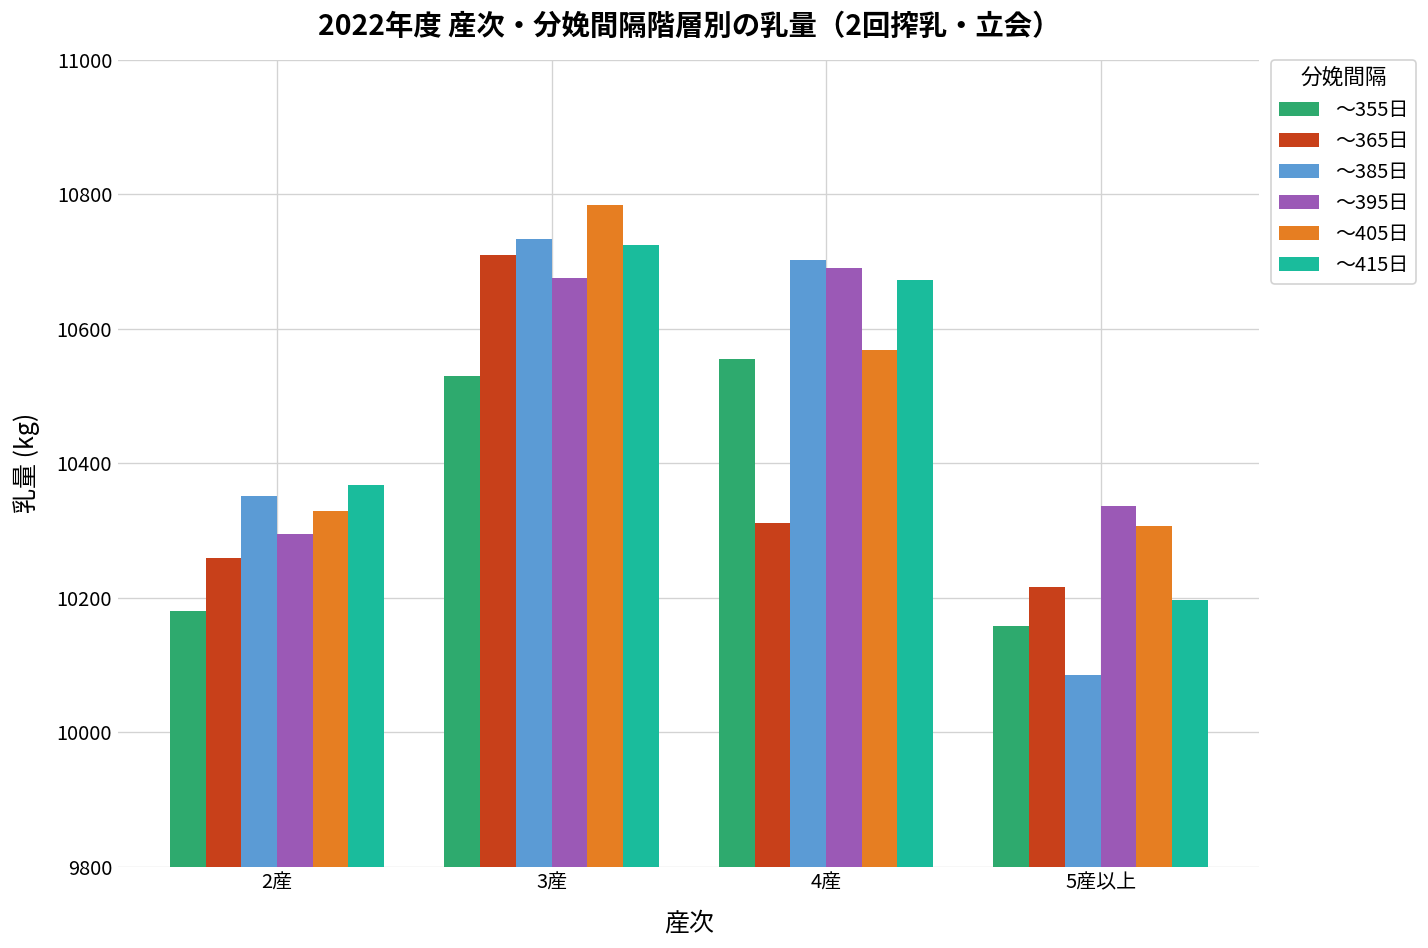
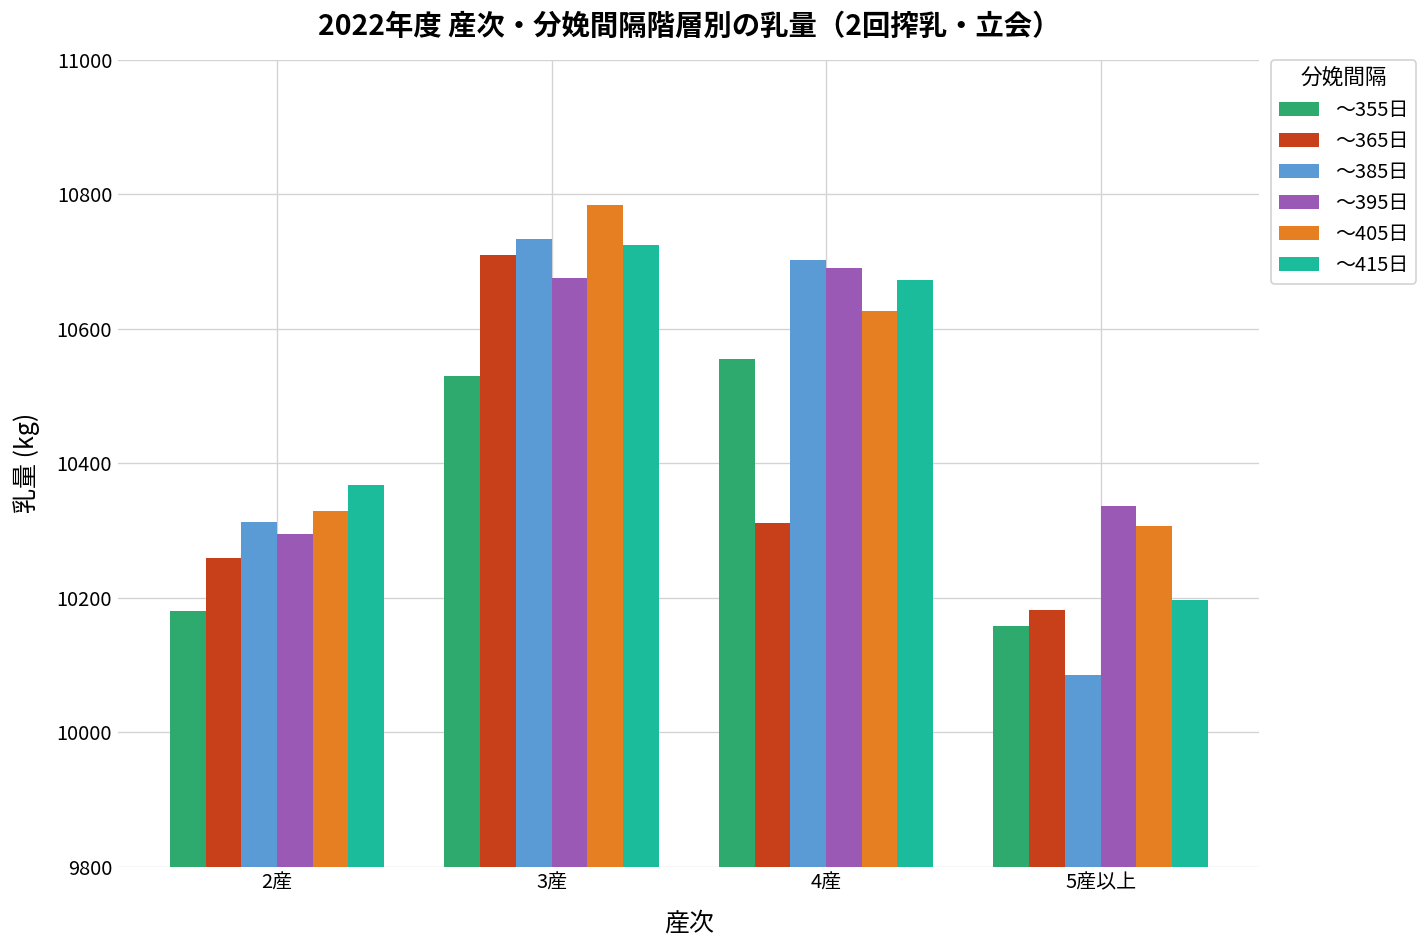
～385日, 2産: 10350 -> 10310
～405日, 4産: 10570 -> 10630
～365日, 5産以上: 10220 -> 10180
